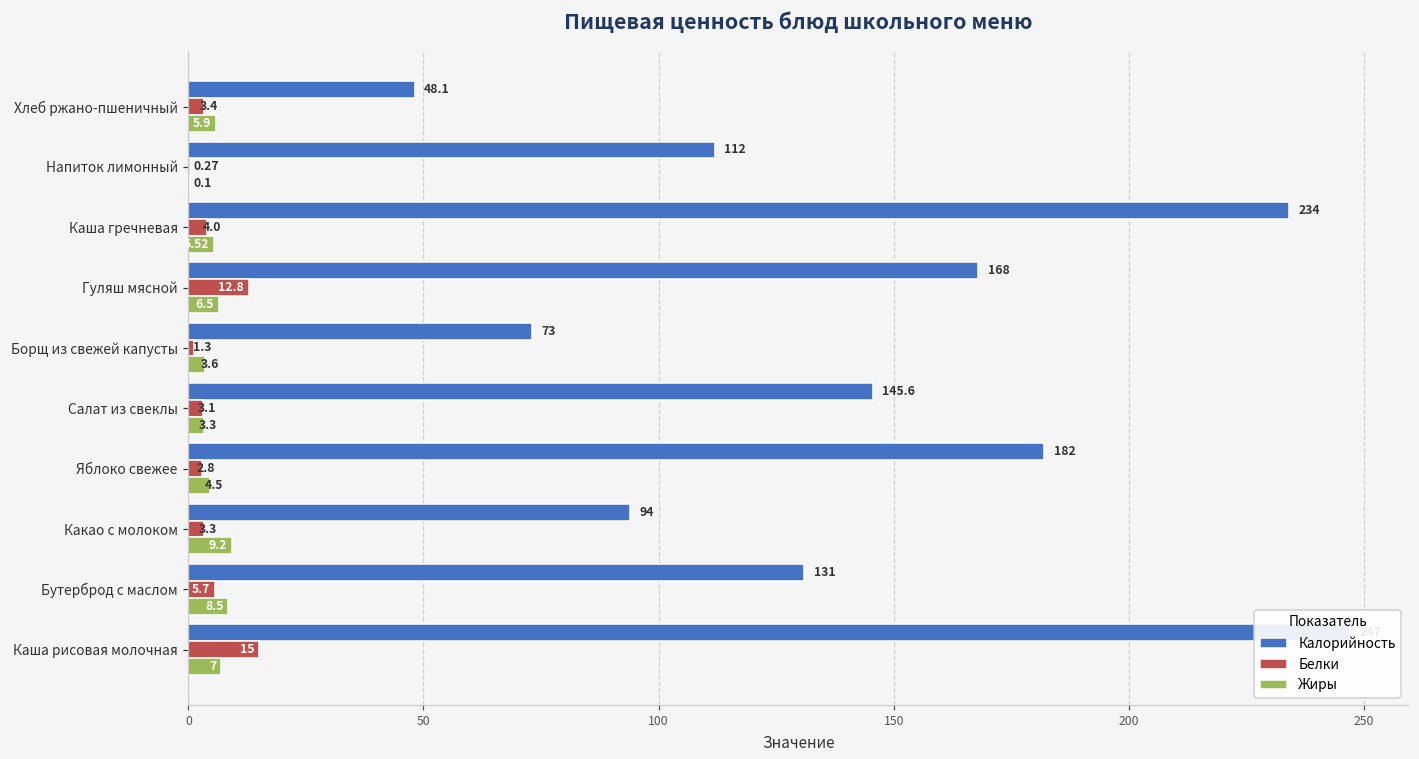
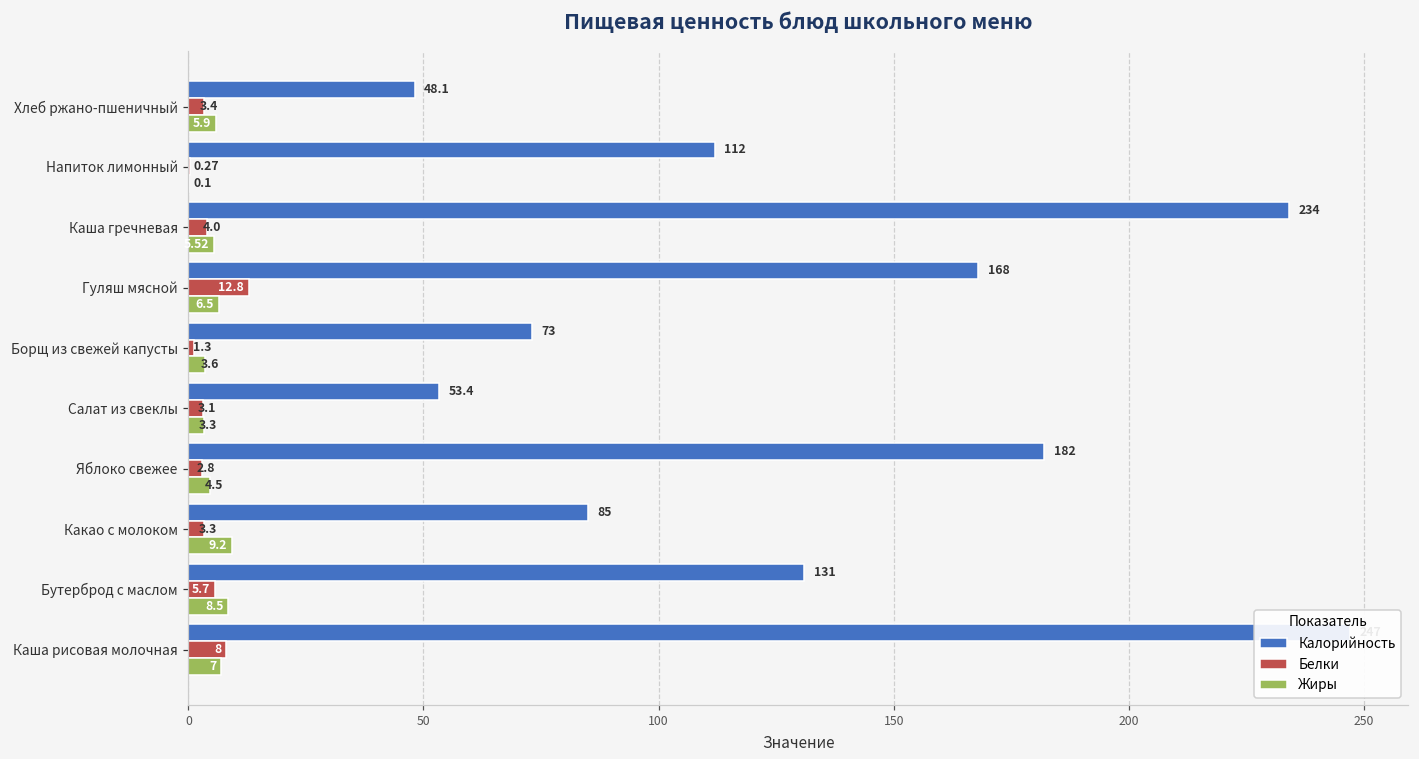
Калорийность, Салат из свеклы: 145.6 -> 53.4
Калорийность, Какао с молоком: 94 -> 85
Белки, Каша рисовая молочная: 15 -> 8
